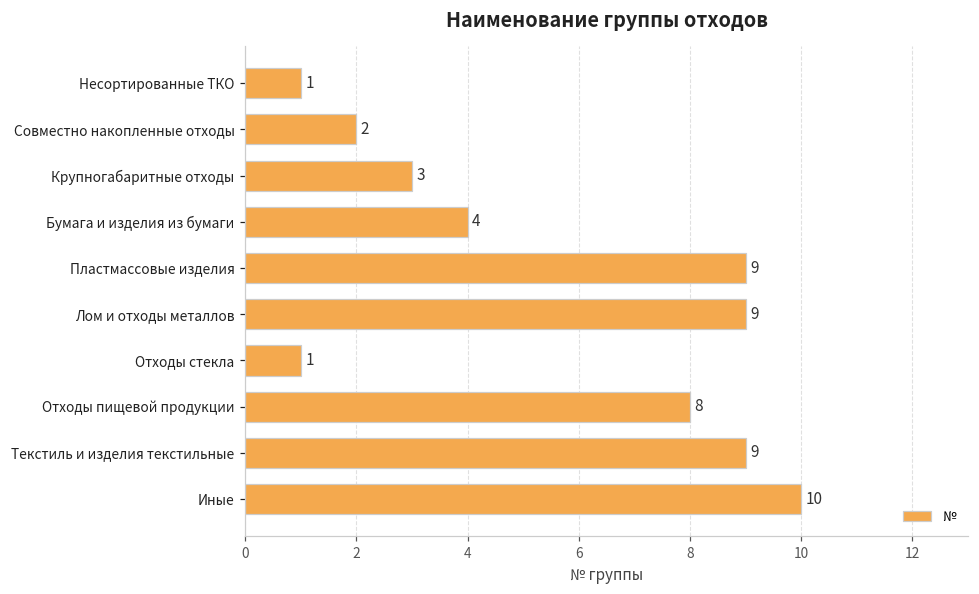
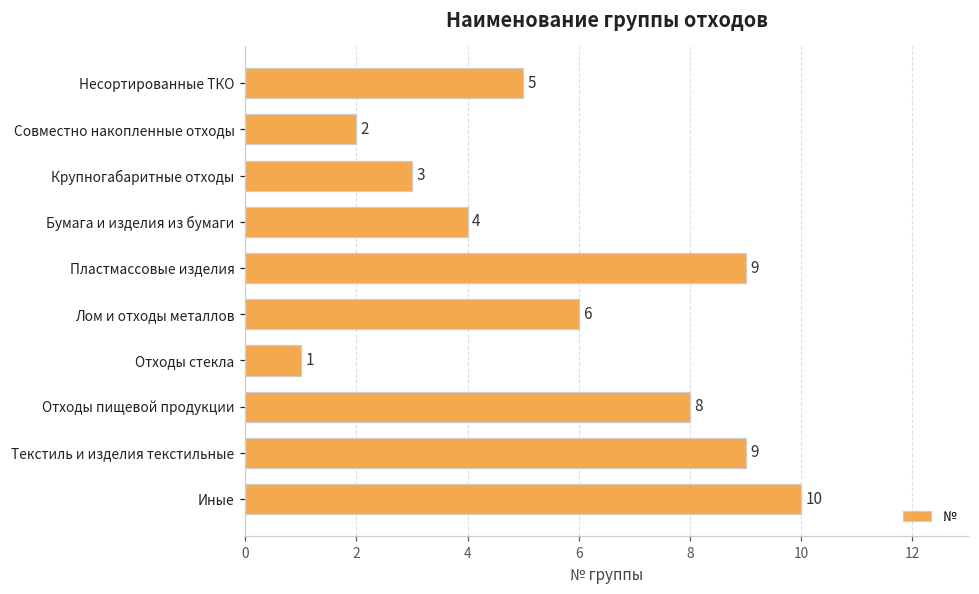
Несортированные ТКО: 1 -> 5
Лом и отходы металлов: 9 -> 6
